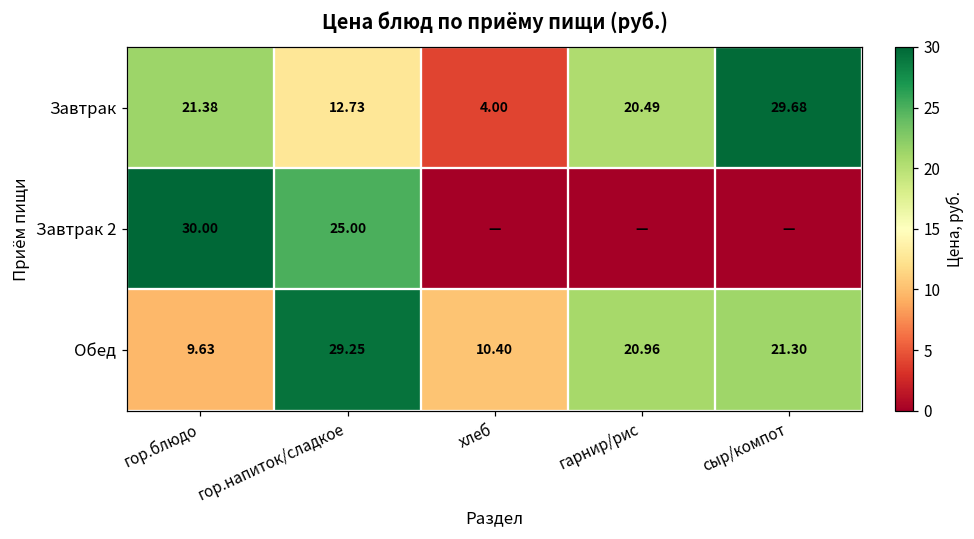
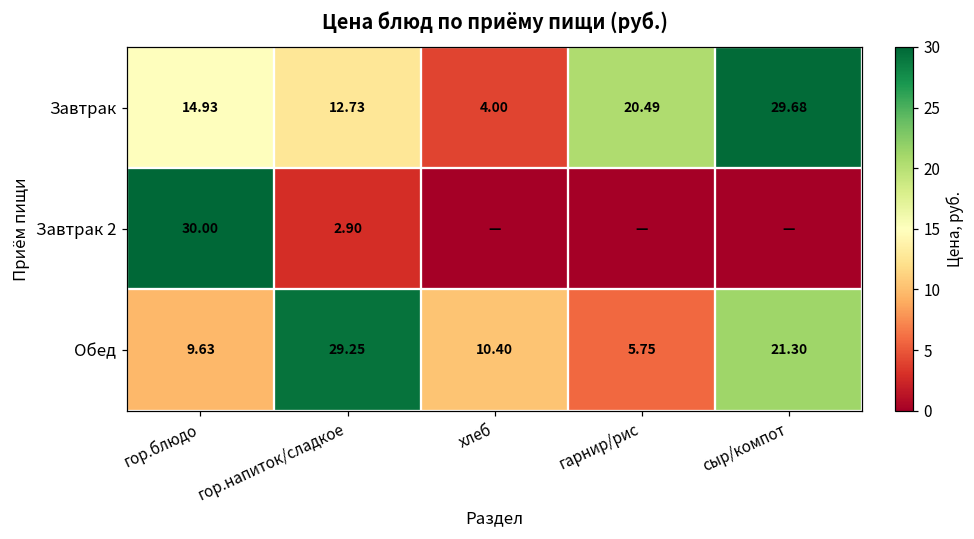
Завтрак, гор.блюдо: 21.38 -> 14.93
Завтрак 2, гор.напиток/сладкое: 25.00 -> 2.90
Обед, гарнир/рис: 20.96 -> 5.75
